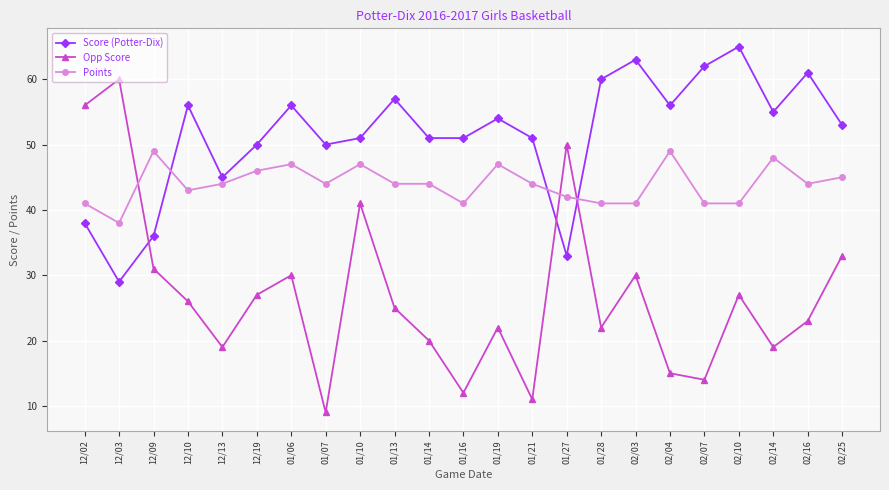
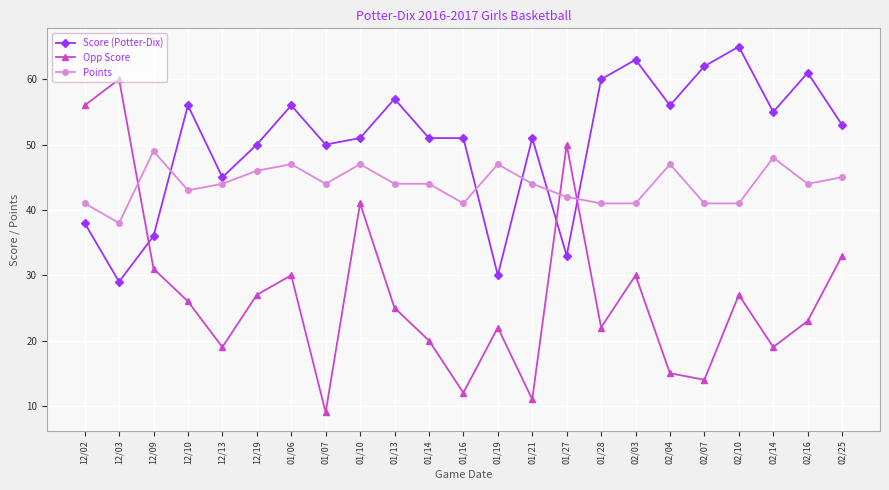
Score (Potter-Dix), 01/19: 54 -> 30
Points, 02/04: 49 -> 47
